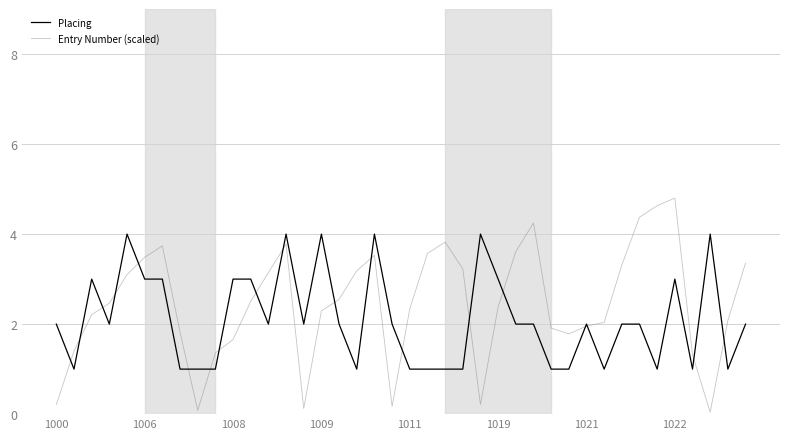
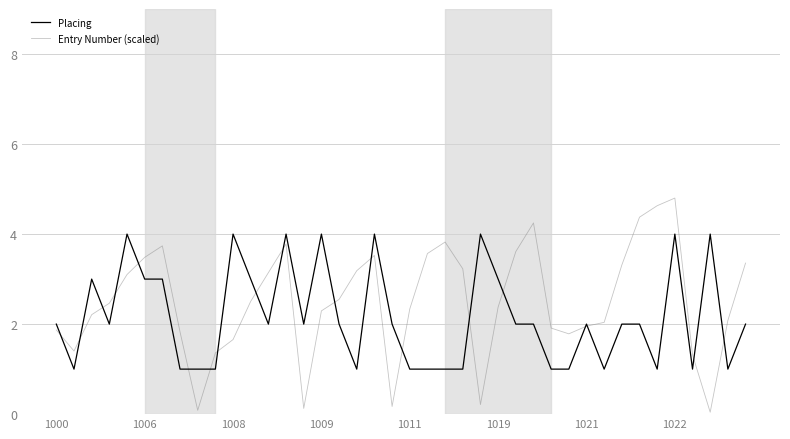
Entry Number (scaled), 1000: 0.2 -> 1.9
Placing, 1008: 3 -> 4
Placing, 1022: 3 -> 4
